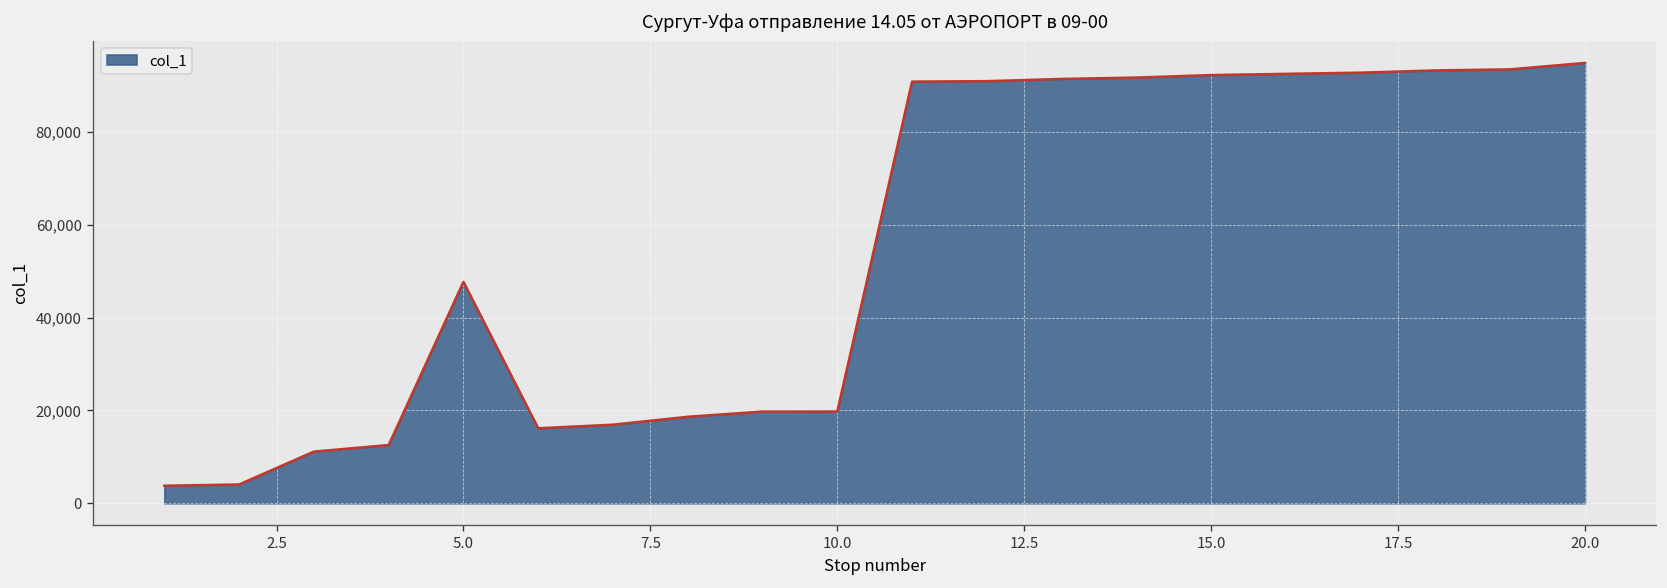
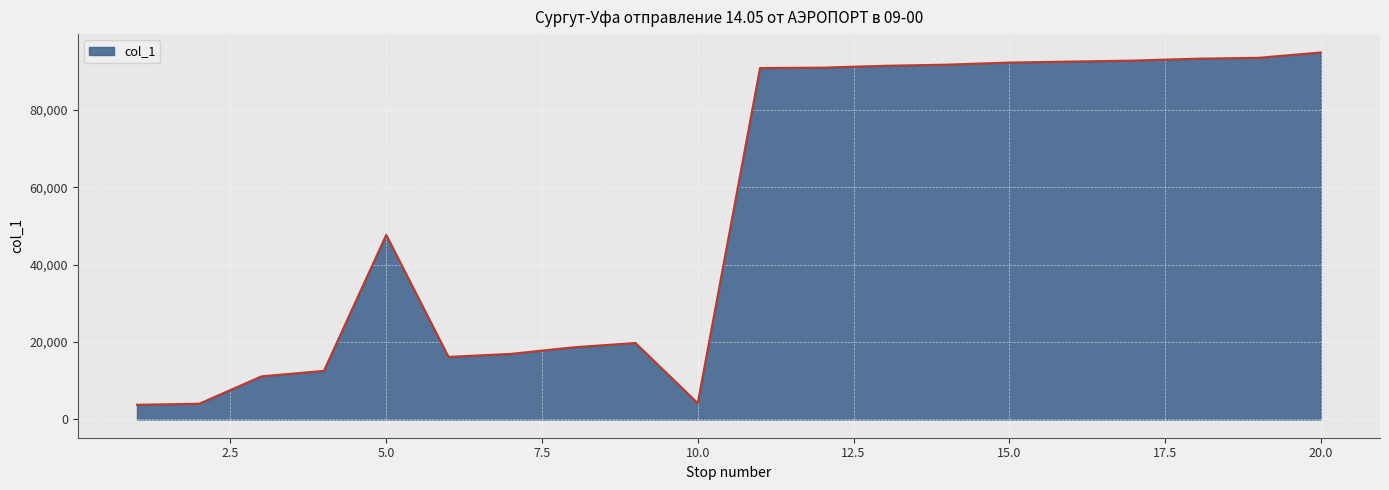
10.0: 20,000 -> 4,000
